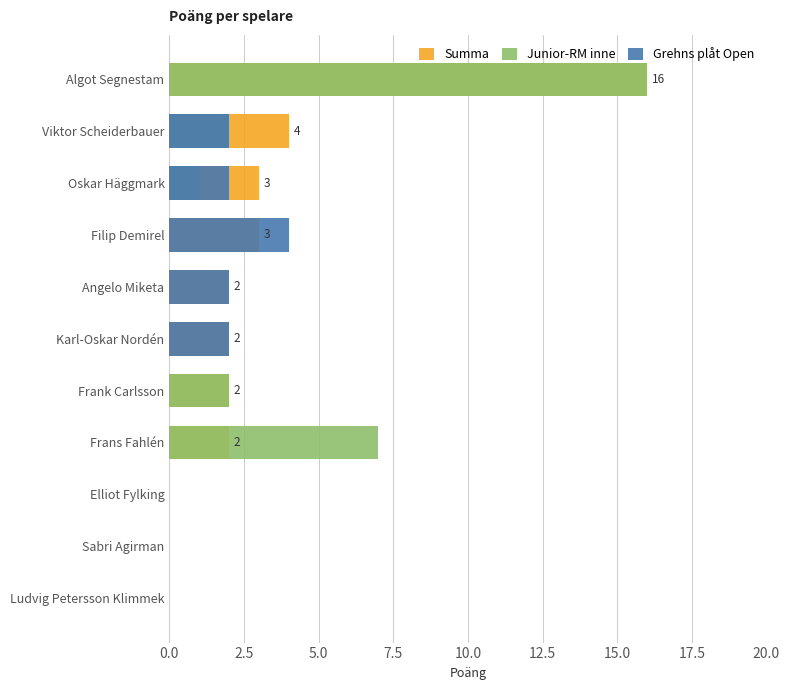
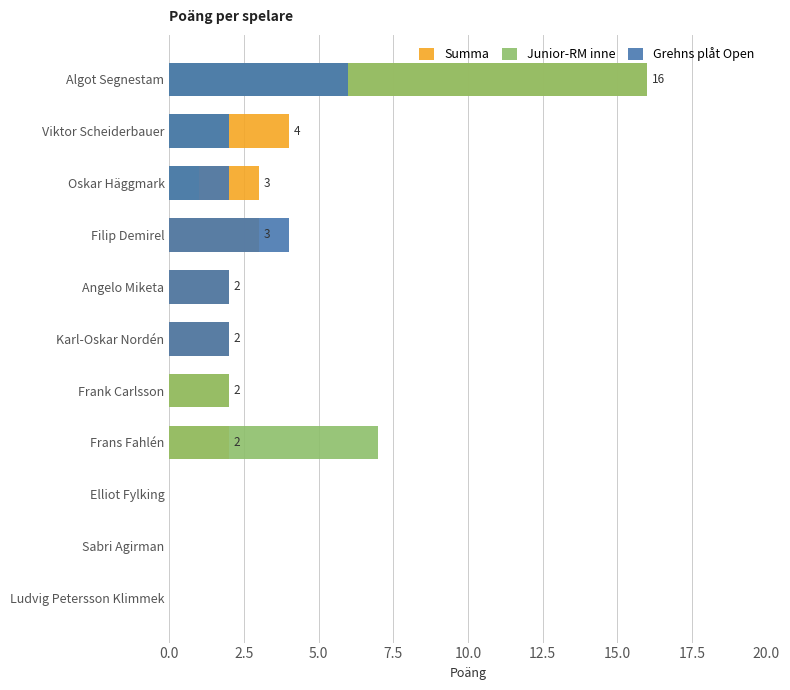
Grehns plåt Open, Algot Segnestam: 0 -> 6
